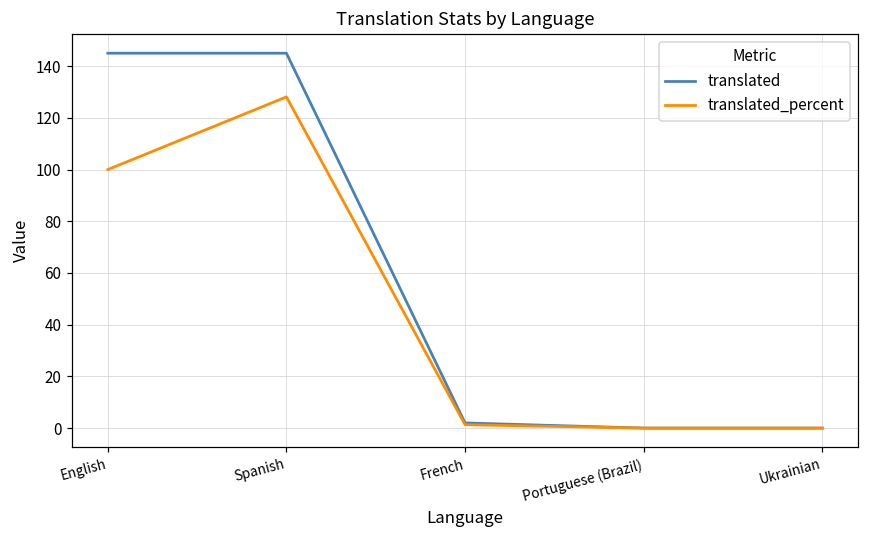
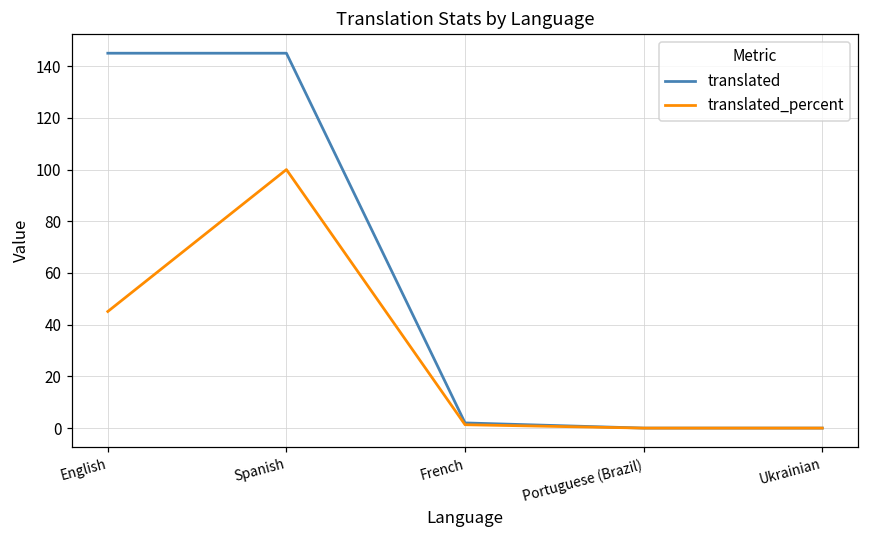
translated_percent, English: 100 -> 45
translated_percent, Spanish: 128 -> 100
